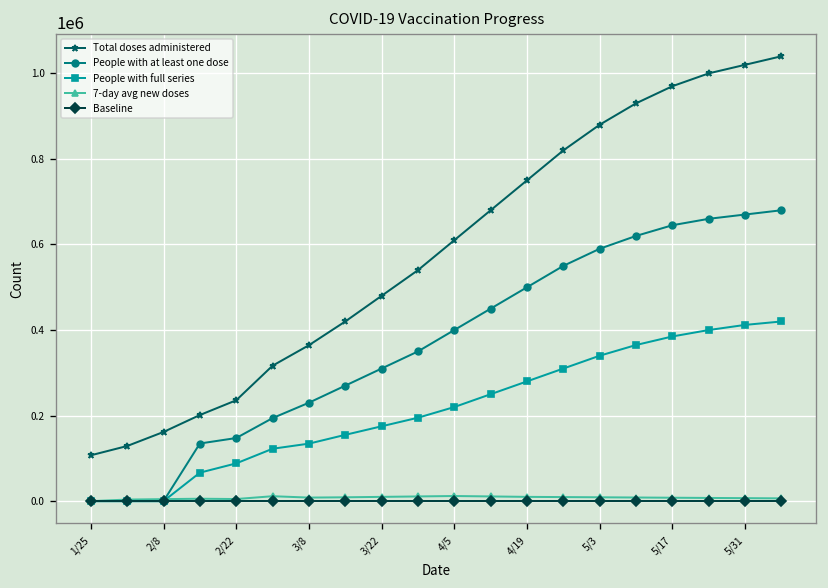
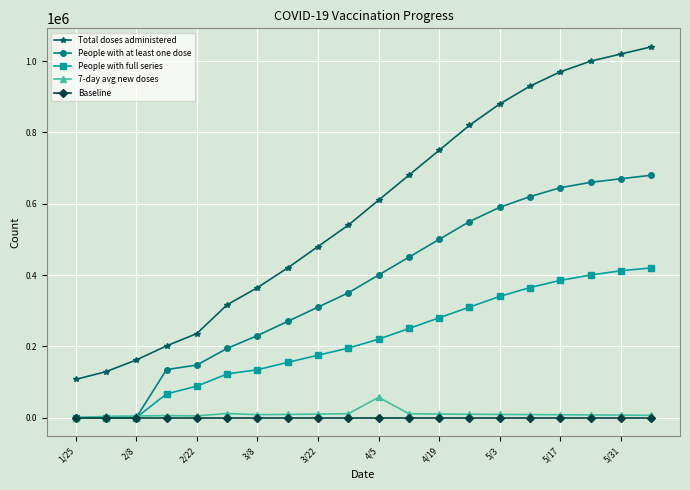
7-day avg new doses, 4/5: 10000 -> 60000
